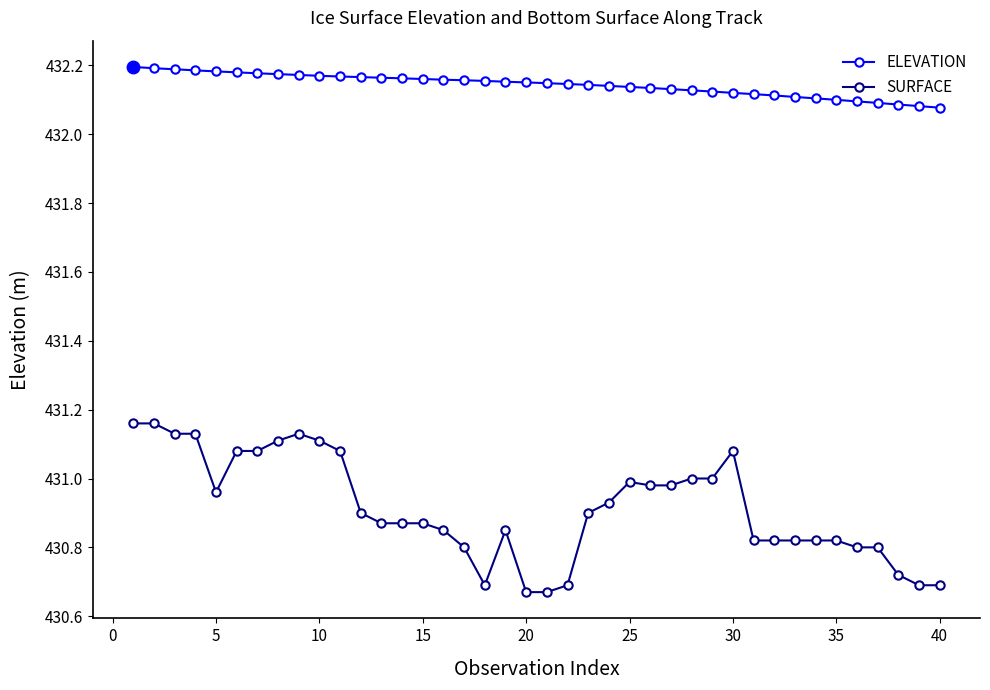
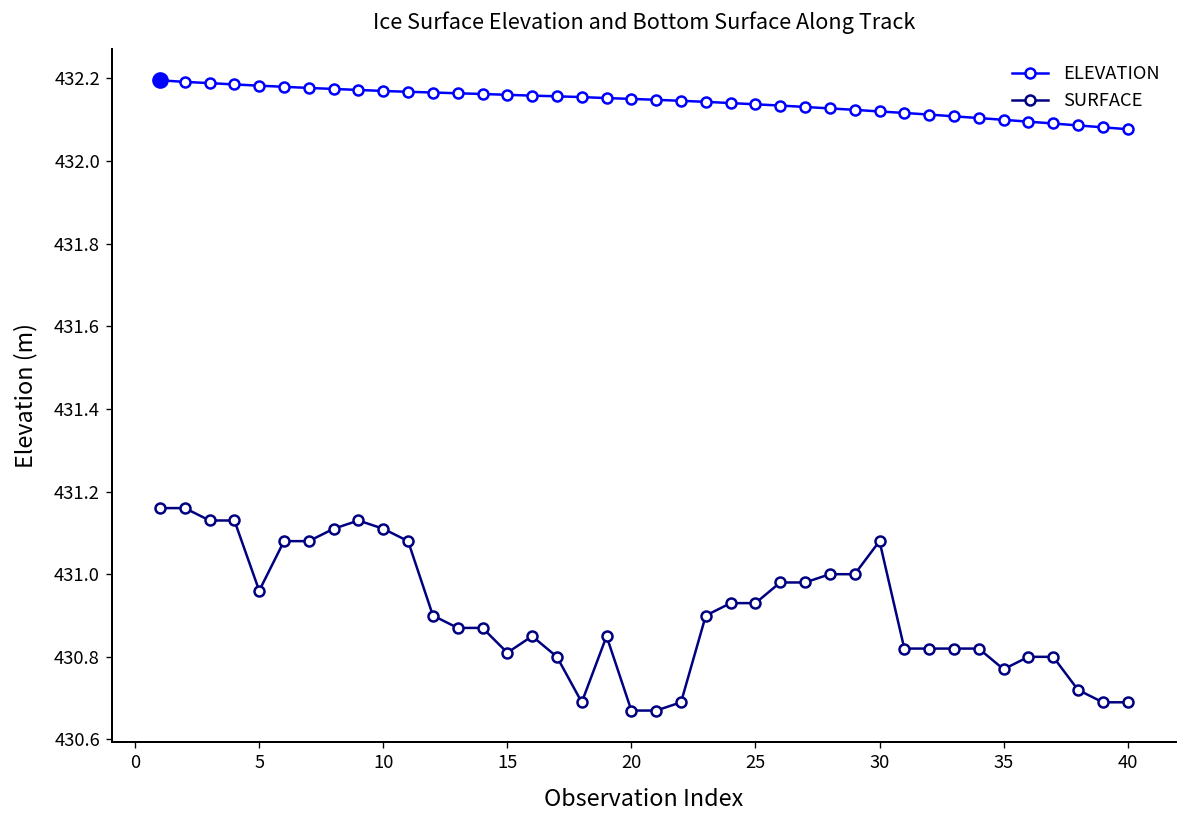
SURFACE, 15: 430.87 -> 430.81
SURFACE, 25: 430.99 -> 430.93
SURFACE, 35: 430.82 -> 430.77
